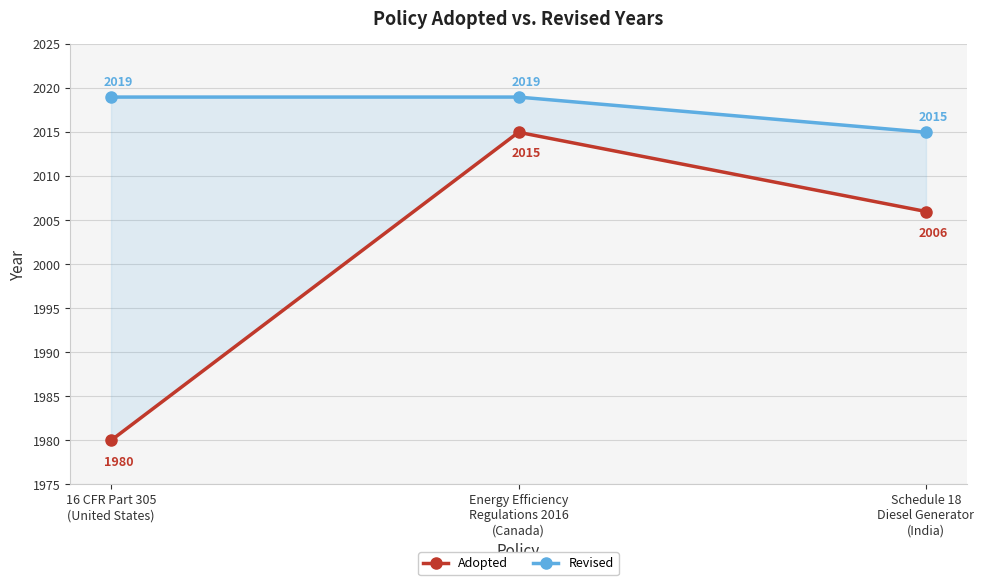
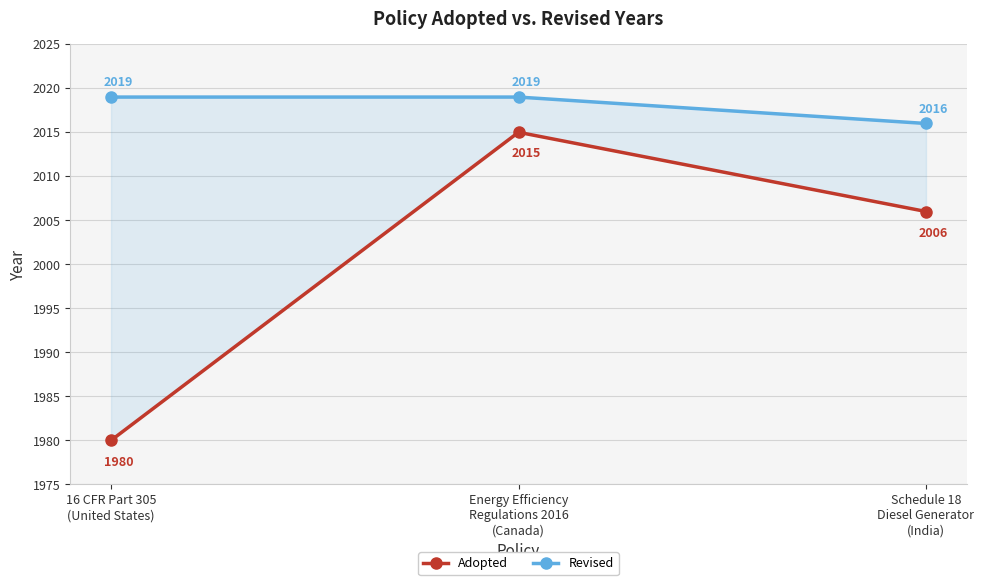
Revised, Schedule 18 Diesel Generator (India): 2015 -> 2016
